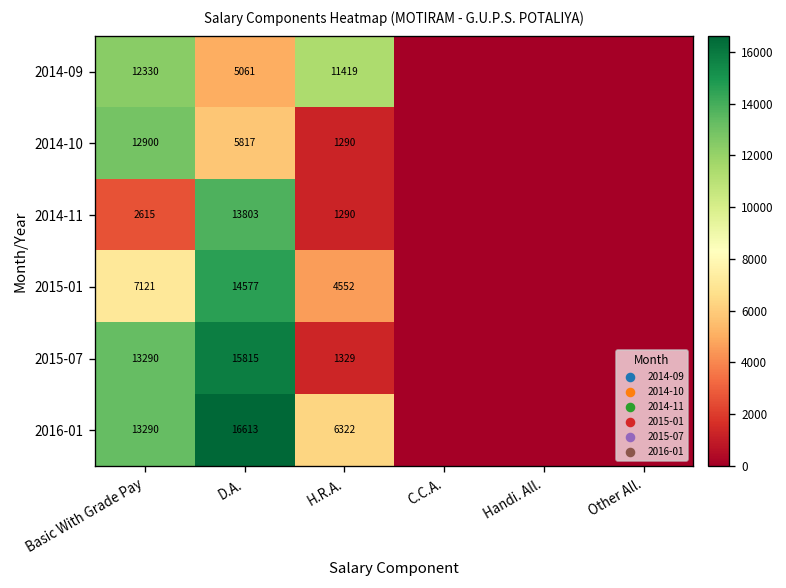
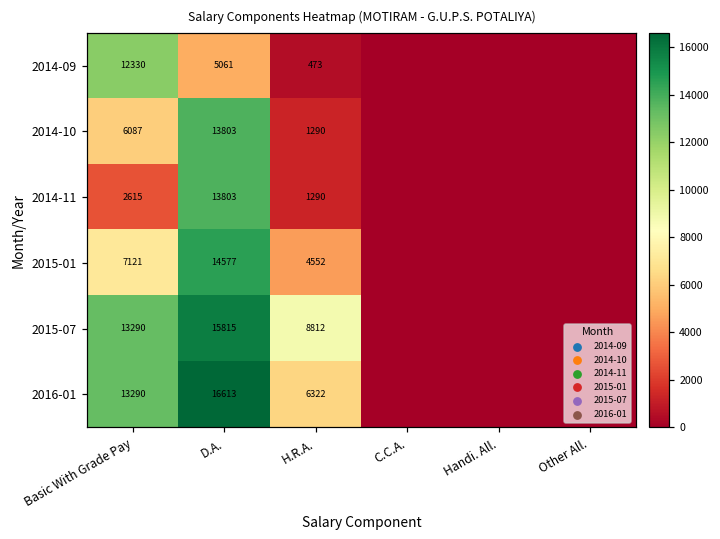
2014-09, H.R.A.: 11419 -> 473
2014-10, Basic With Grade Pay: 12900 -> 6087
2014-10, D.A.: 5817 -> 13803
2015-07, H.R.A.: 1329 -> 8812
